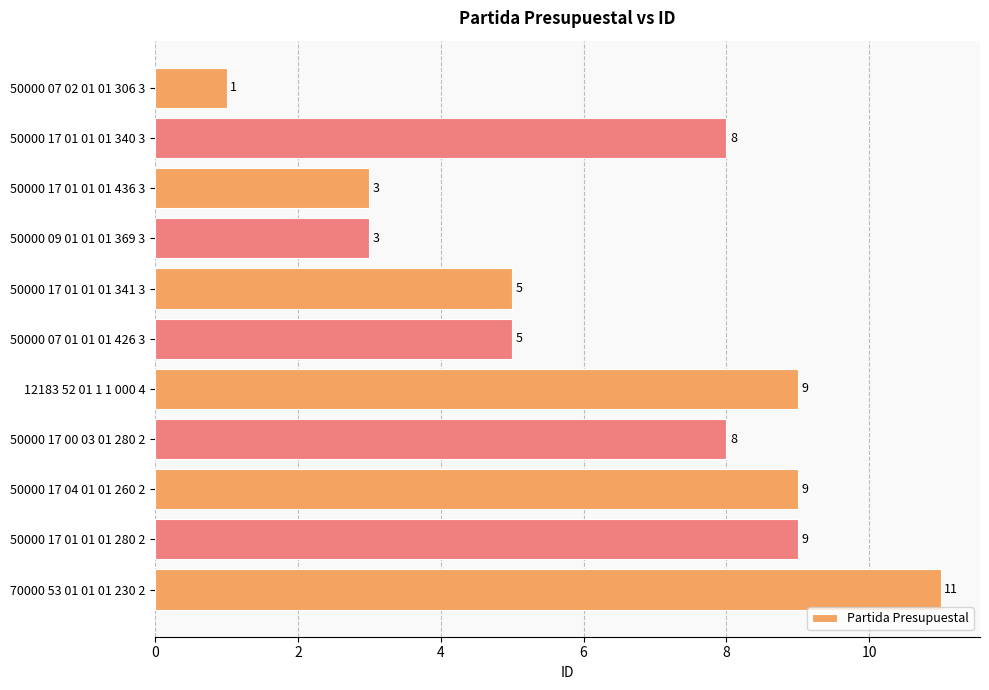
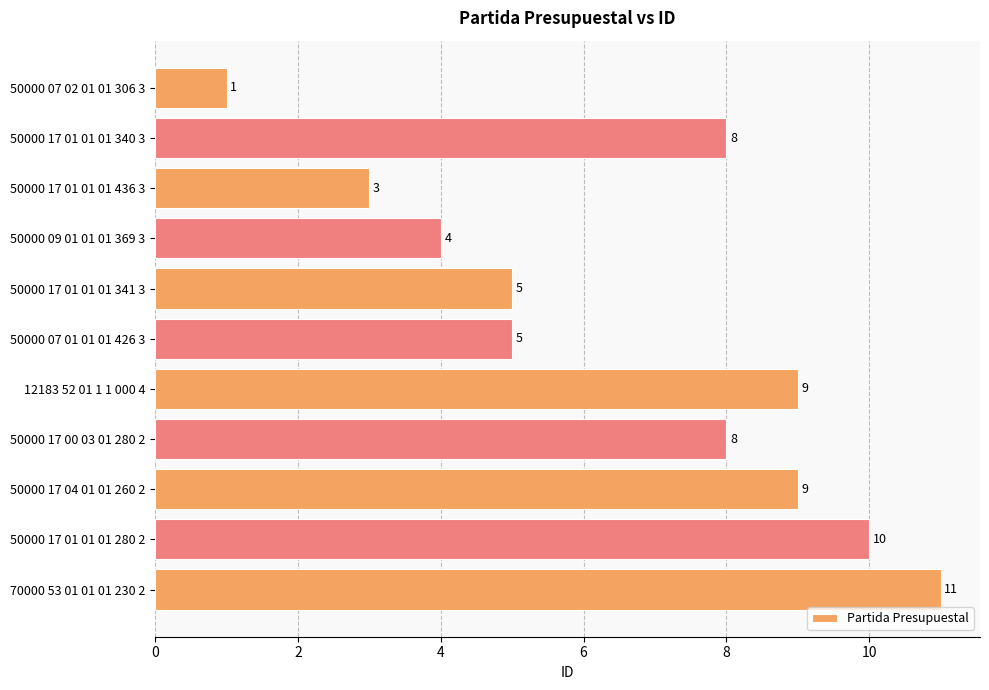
50000 09 01 01 01 369 3: 3 -> 4
50000 17 01 01 01 280 2: 9 -> 10
